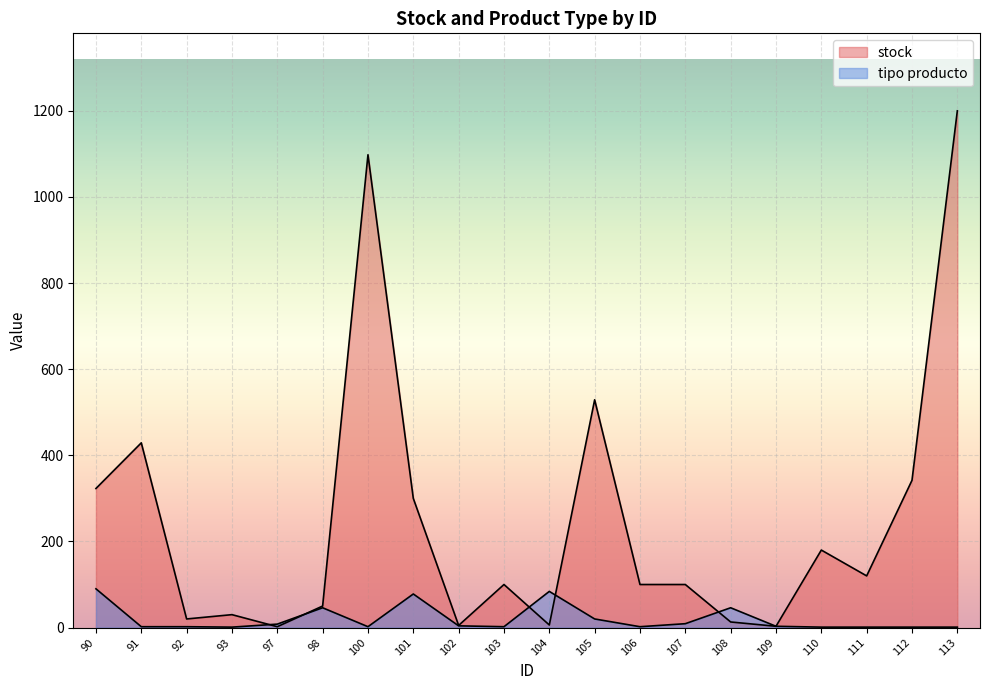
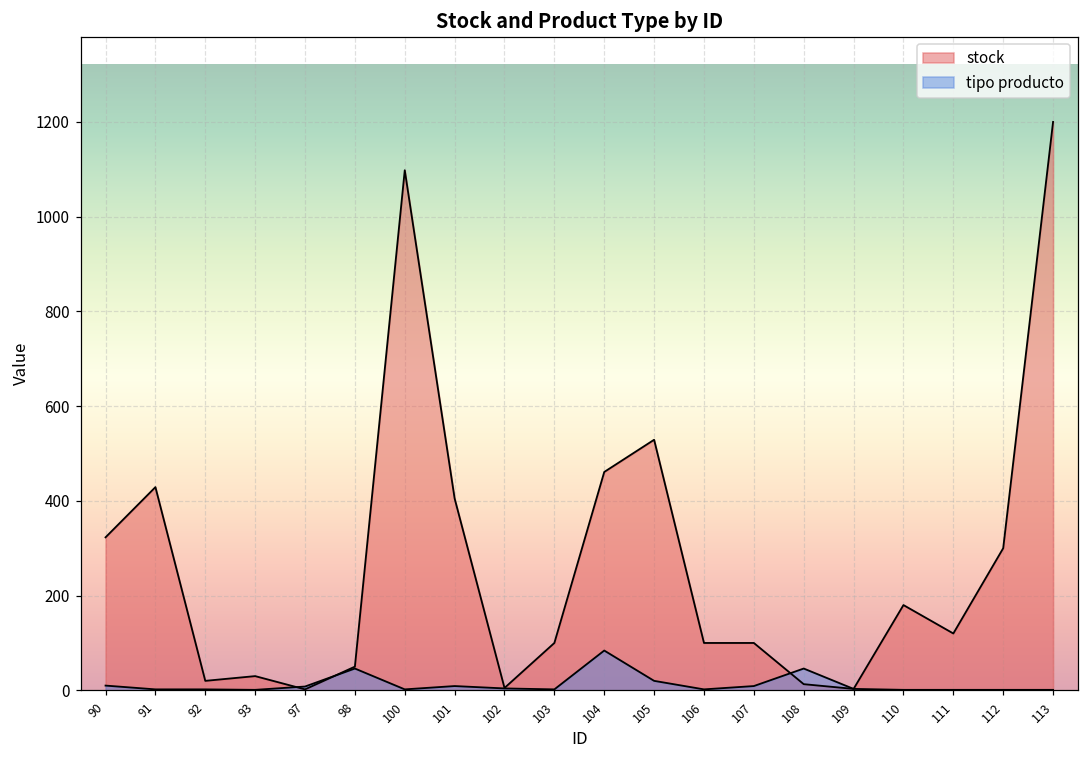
tipo producto, 90: 90 -> 10
stock, 101: 300 -> 410
tipo producto, 101: 80 -> 10
stock, 104: 10 -> 460
stock, 112: 340 -> 300
